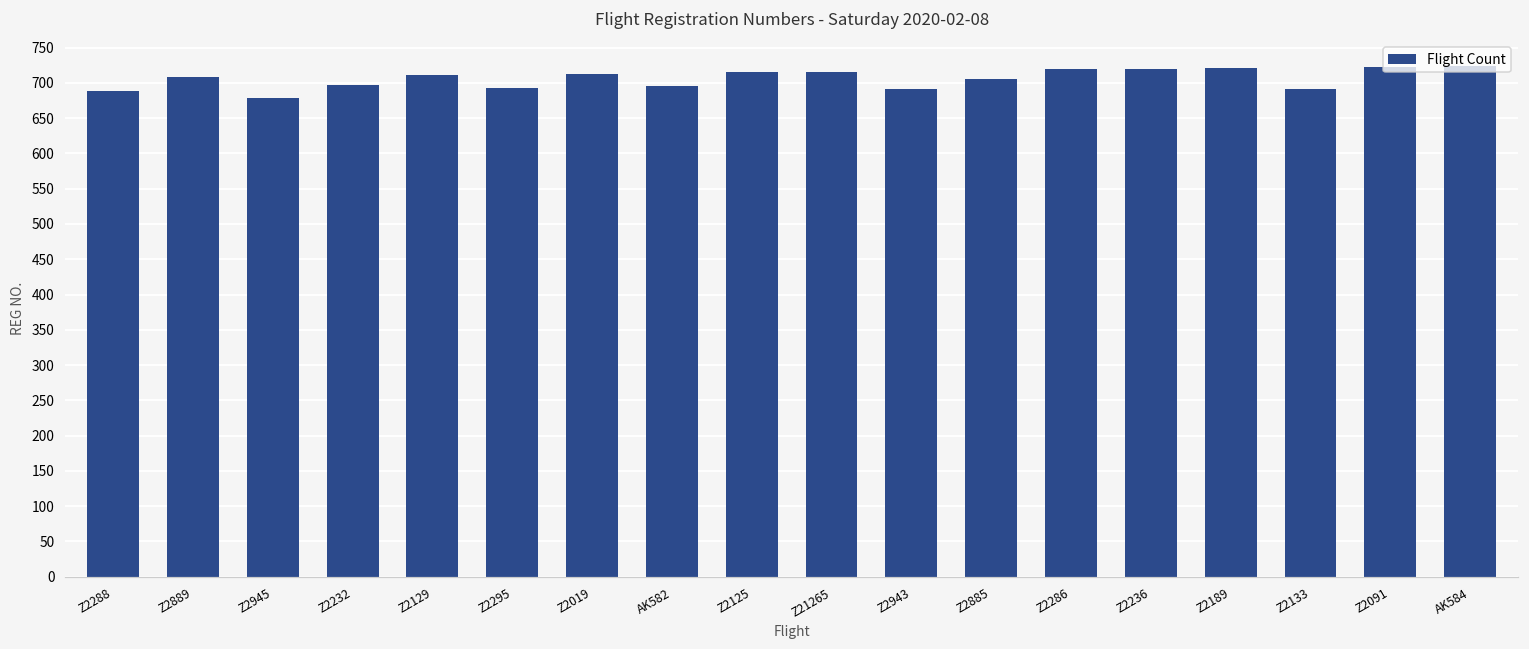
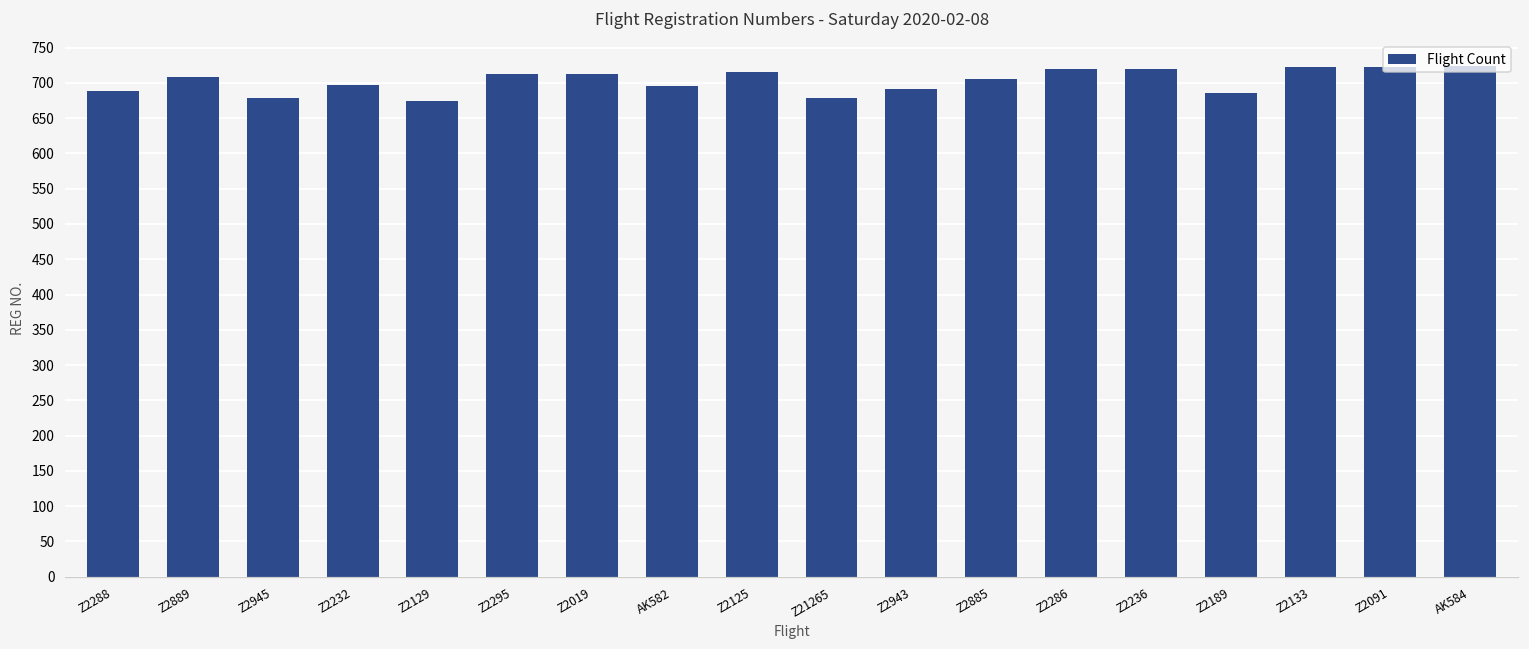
Z2129: 710 -> 680
Z2295: 690 -> 710
Z21265: 720 -> 680
Z2189: 720 -> 690
Z2133: 690 -> 720
